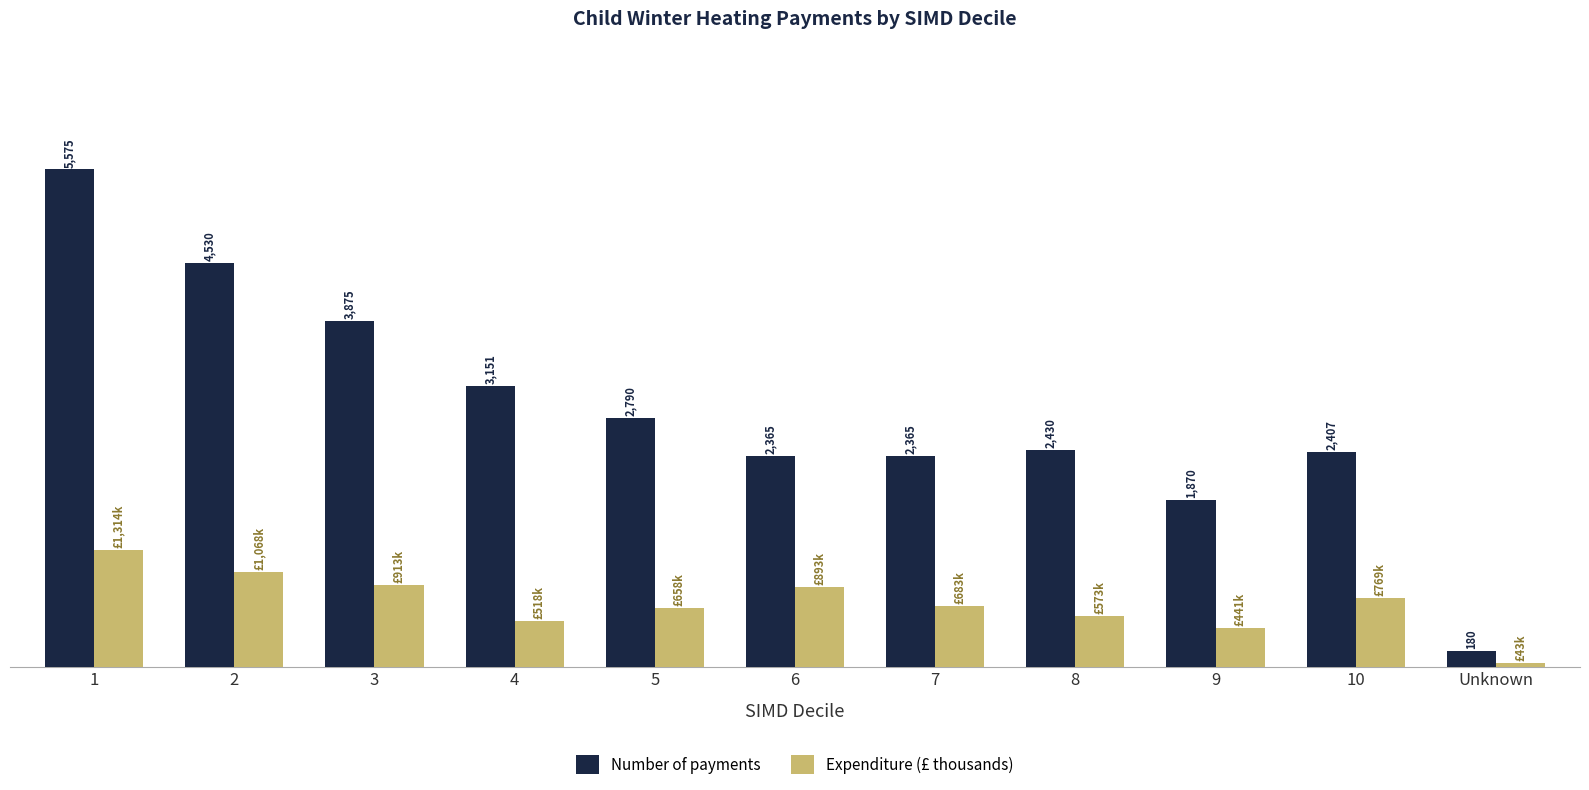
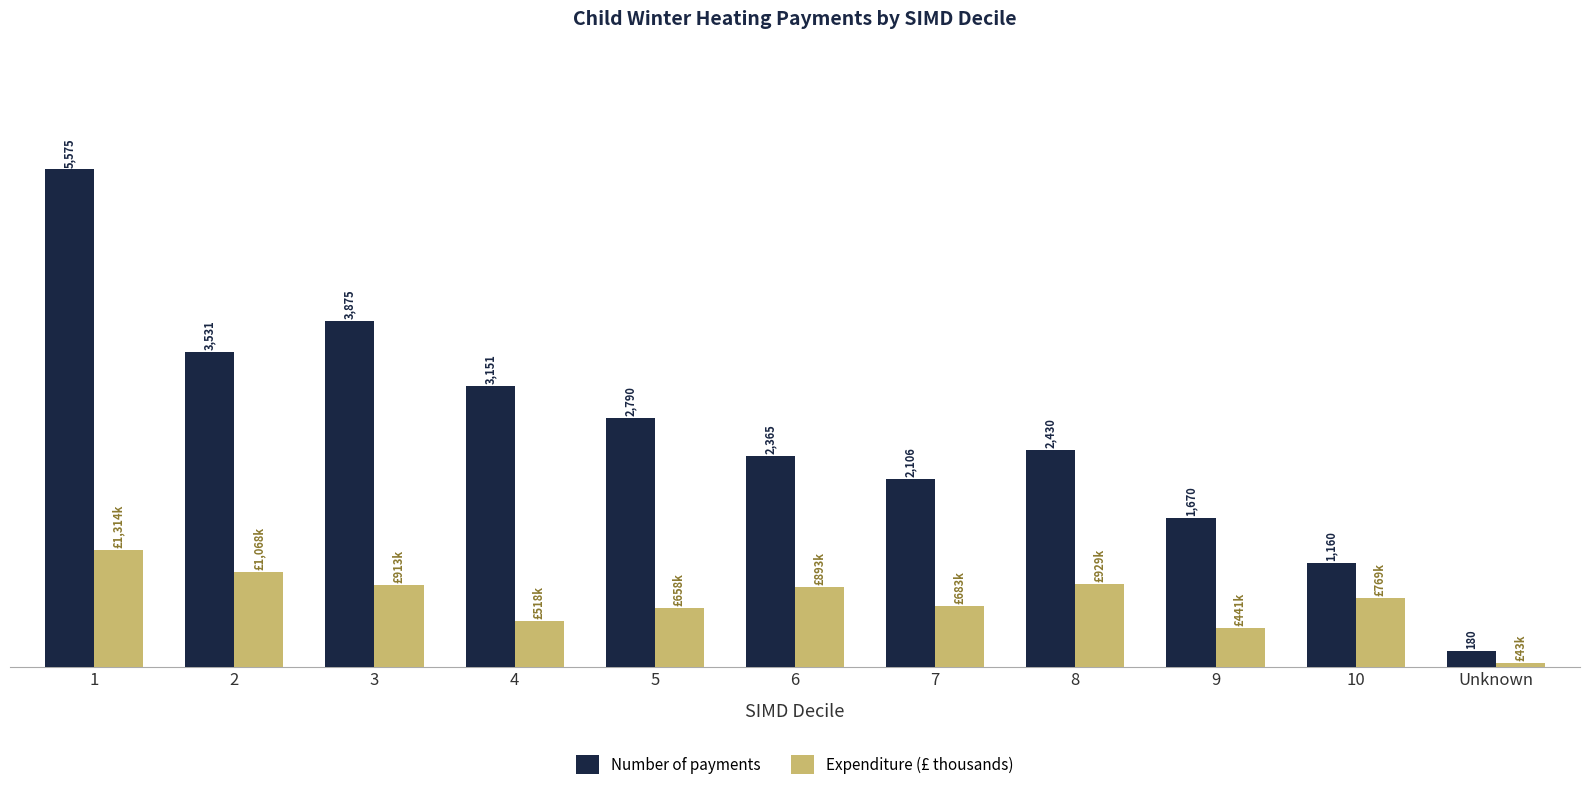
Number of payments, 2: 4,530 -> 3,531
Number of payments, 7: 2,365 -> 2,106
Expenditure (£ thousands), 8: £573k -> £929k
Number of payments, 9: 1,870 -> 1,670
Number of payments, 10: 2,407 -> 1,160
